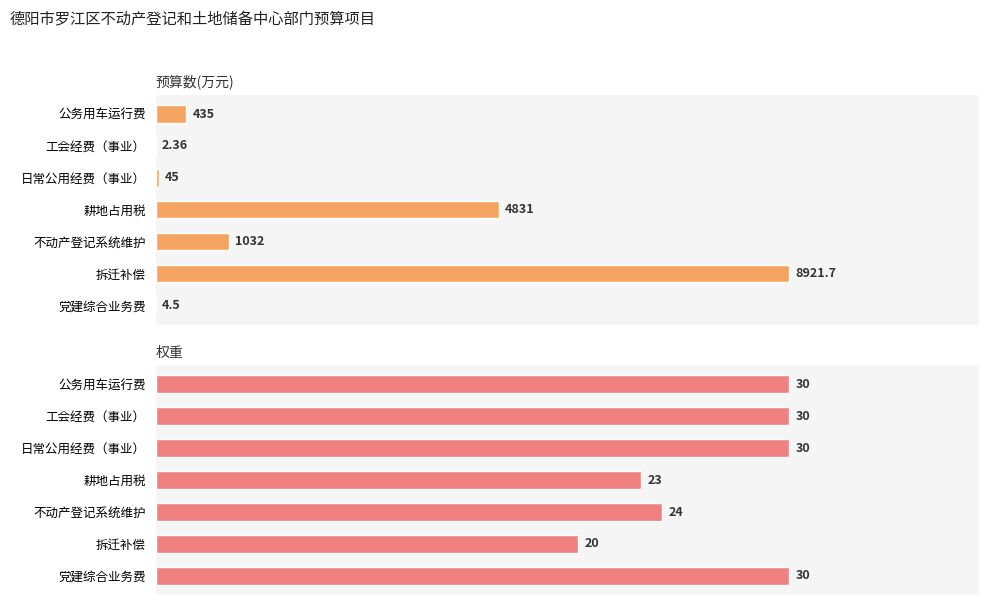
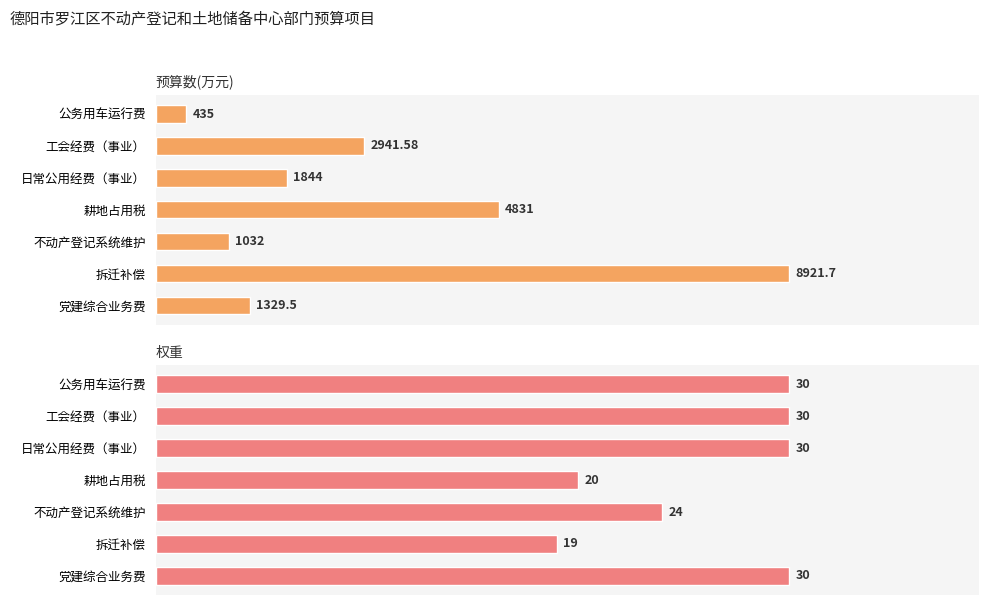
预算数(万元), 工会经费（事业）: 2.36 -> 2941.58
预算数(万元), 日常公用经费（事业）: 45 -> 1844
预算数(万元), 党建综合业务费: 4.5 -> 1329.5
权重, 耕地占用税: 23 -> 20
权重, 拆迁补偿: 20 -> 19
